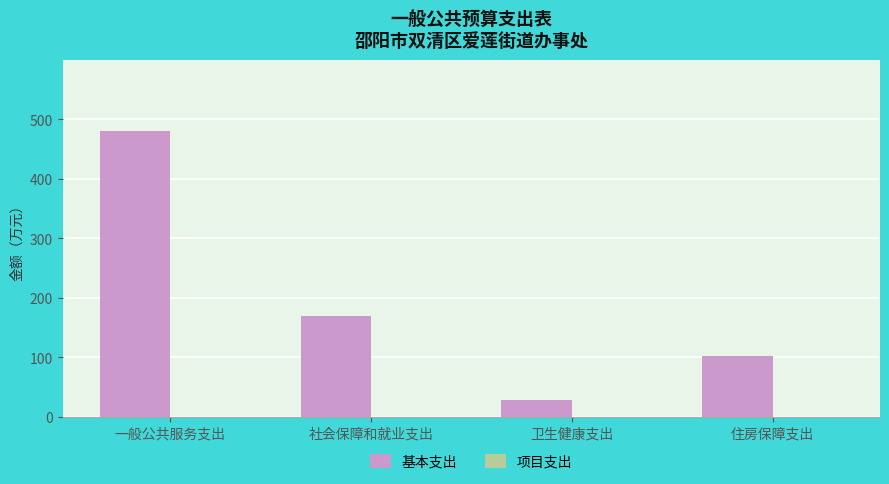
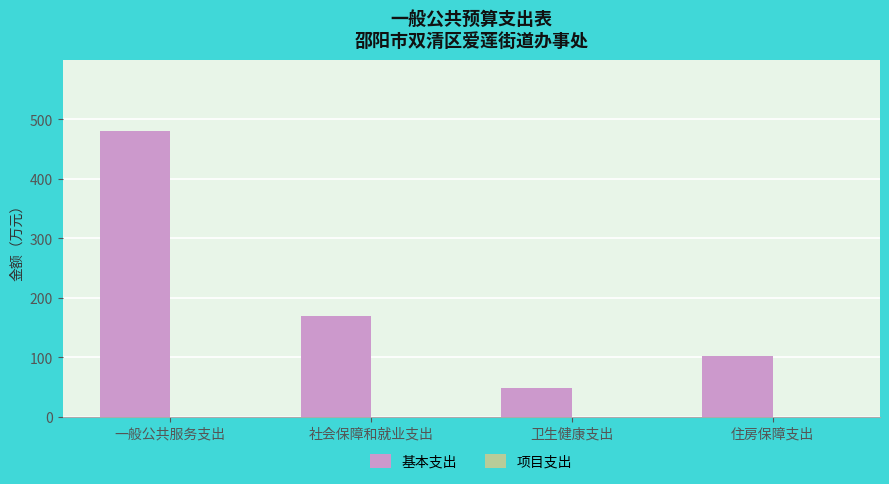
基本支出, 卫生健康支出: 30 -> 50
